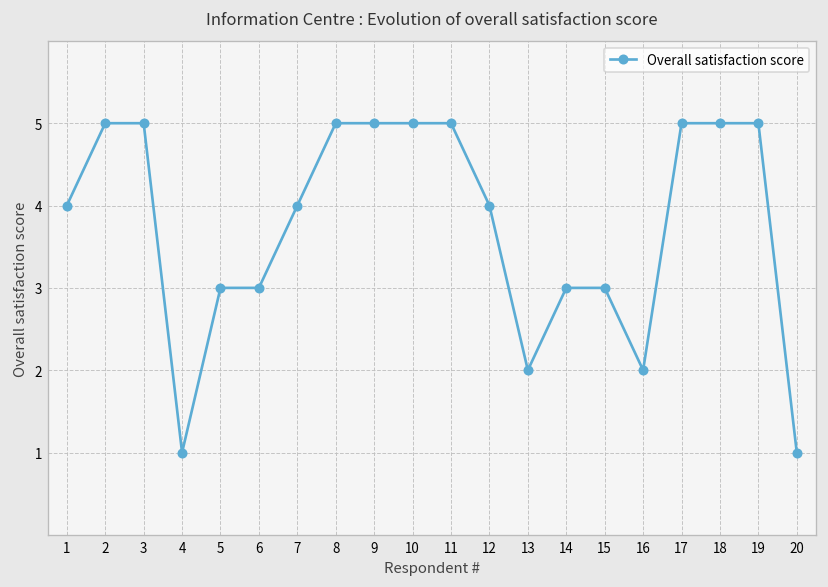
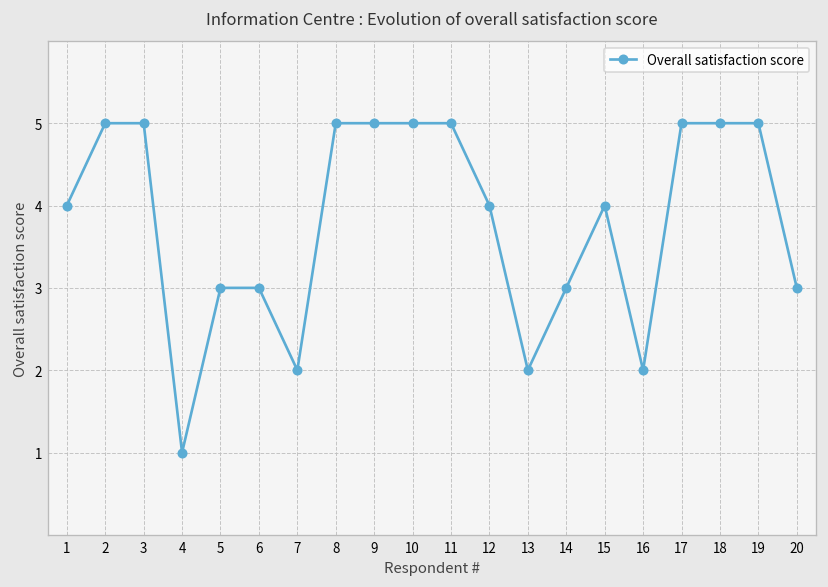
7: 4 -> 2
15: 3 -> 4
20: 1 -> 3
